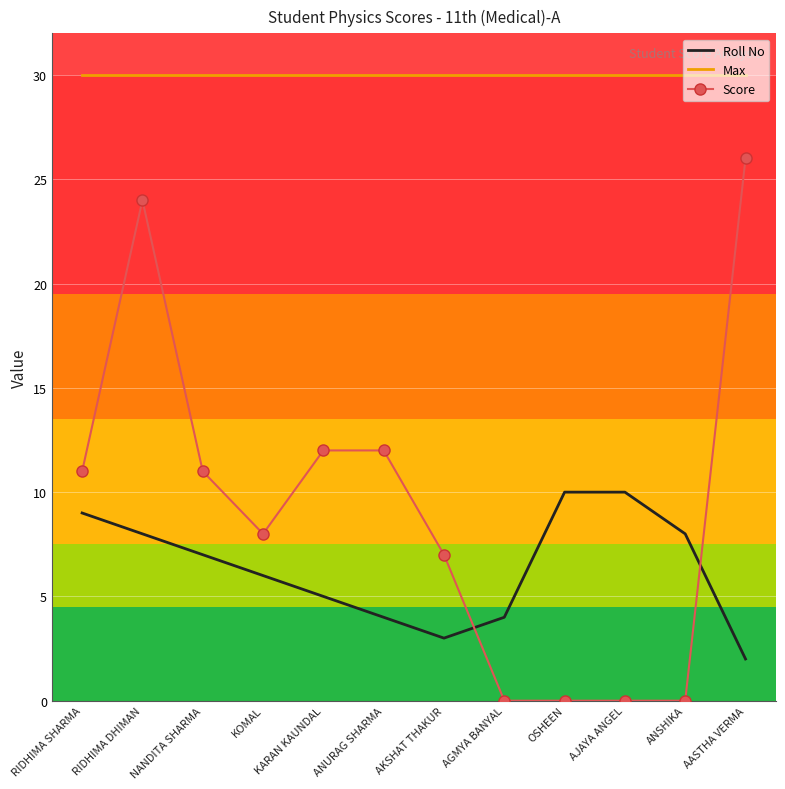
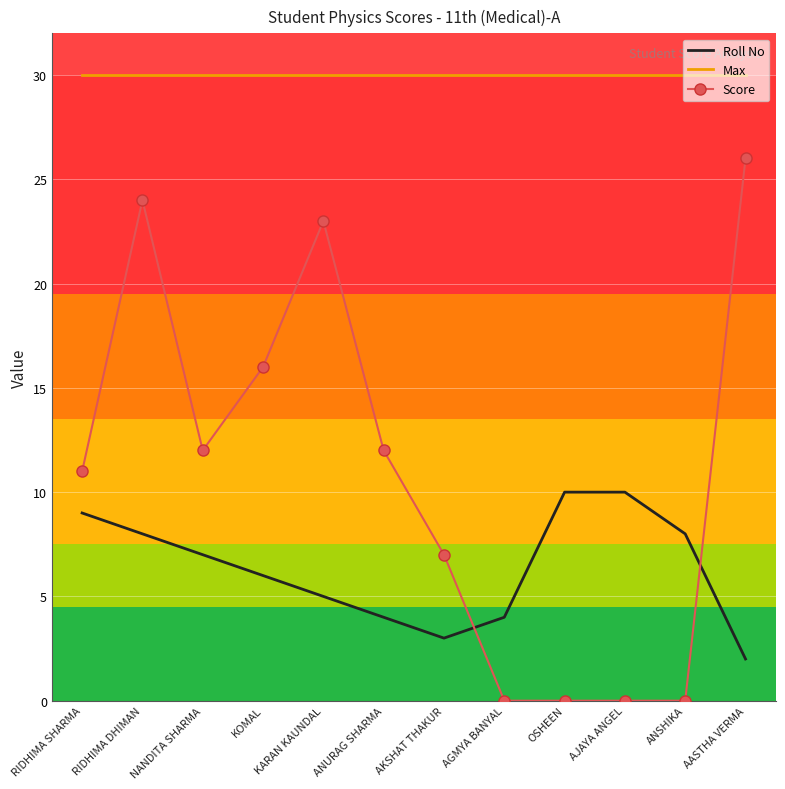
Score, NANDITA SHARMA: 11 -> 12
Score, KOMAL: 8 -> 16
Score, KARAN KAUNDAL: 12 -> 23
